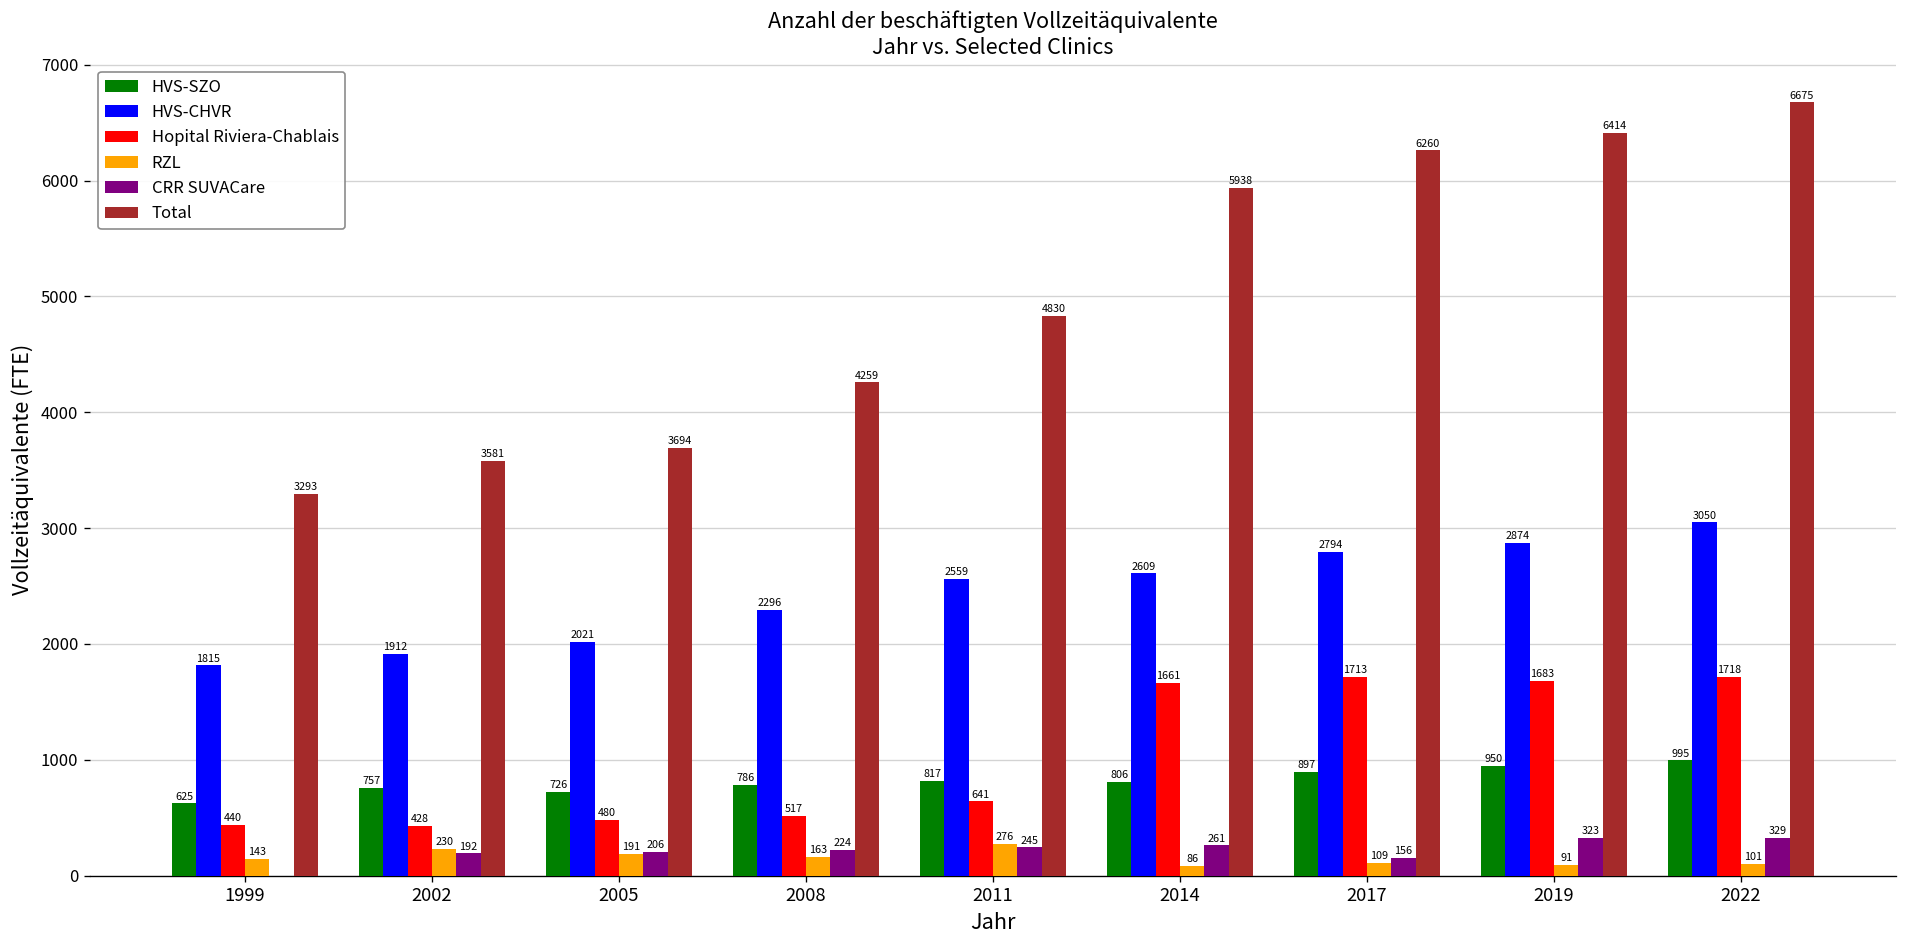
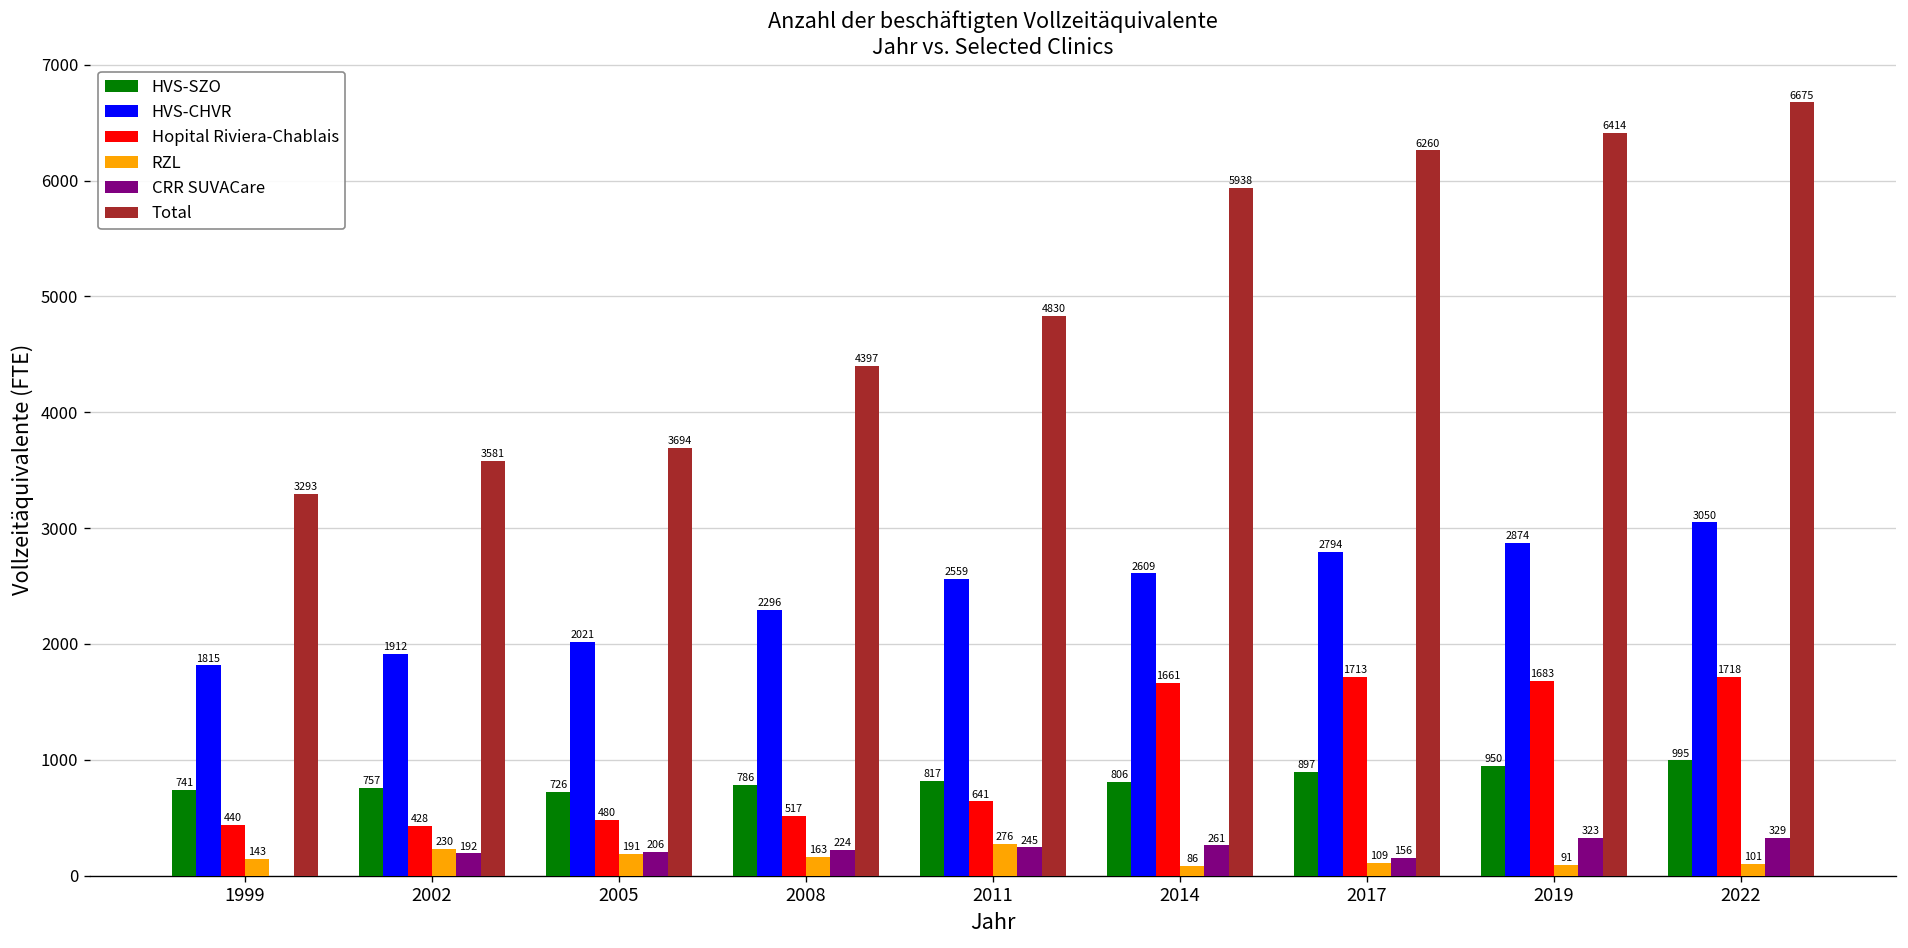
HVS-SZO, 1999: 625 -> 741
Total, 2008: 4259 -> 4397
